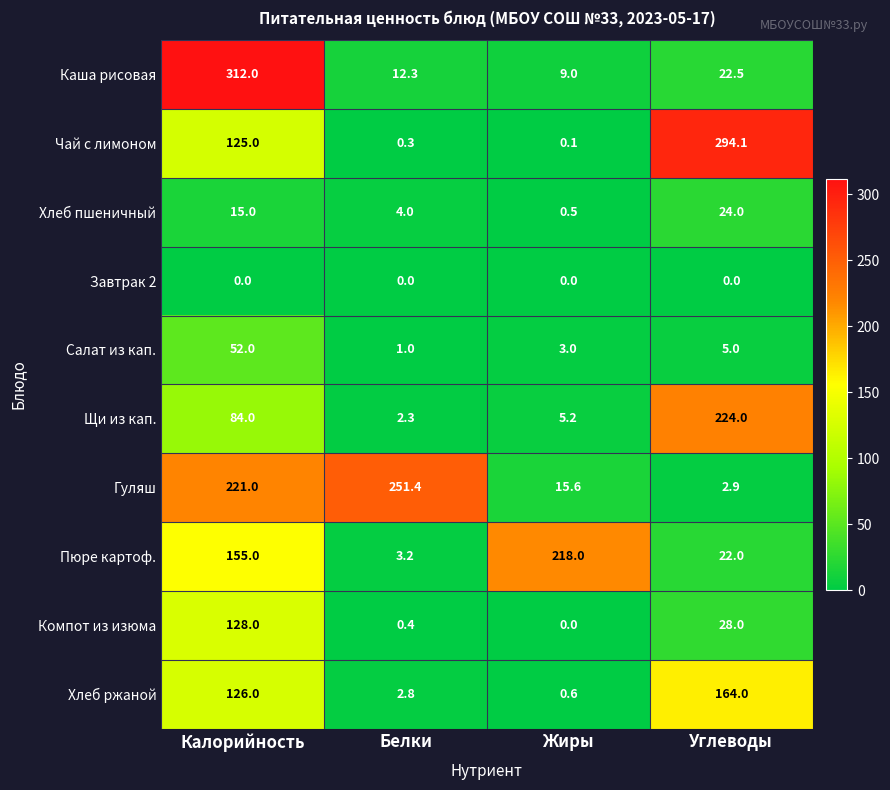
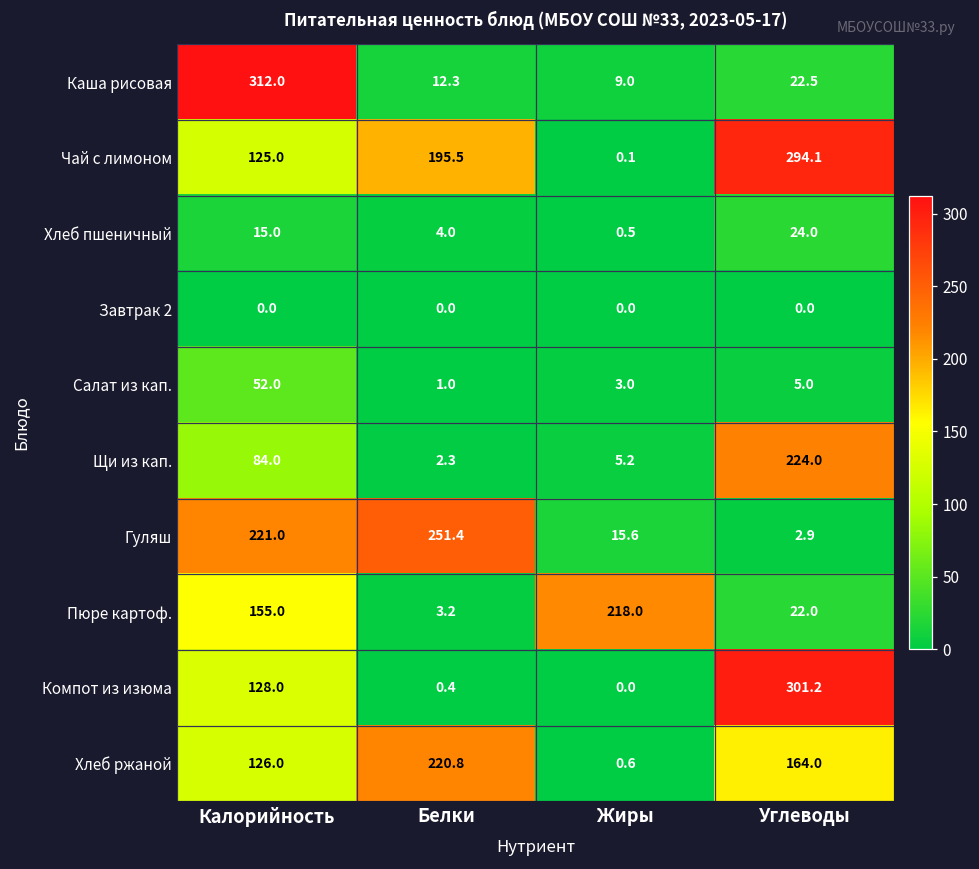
Чай с лимоном, Белки: 0.3 -> 195.5
Компот из изюма, Углеводы: 28.0 -> 301.2
Хлеб ржаной, Белки: 2.8 -> 220.8
